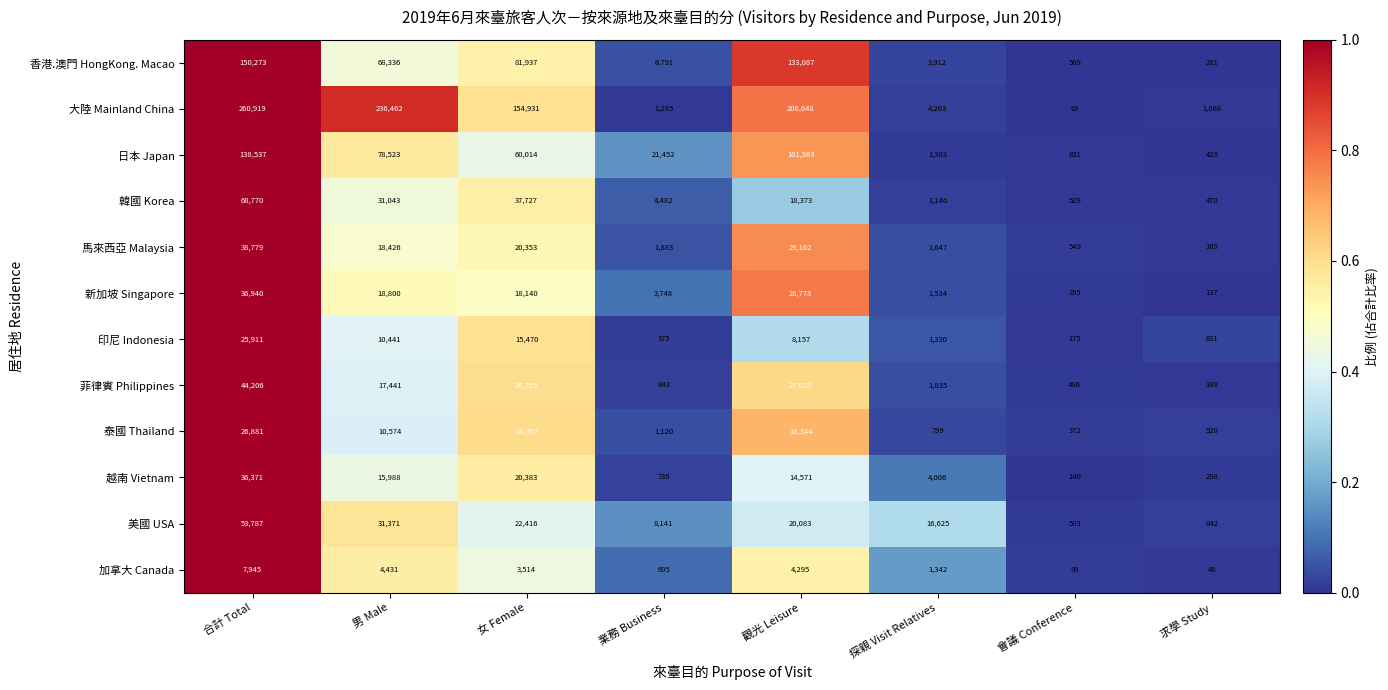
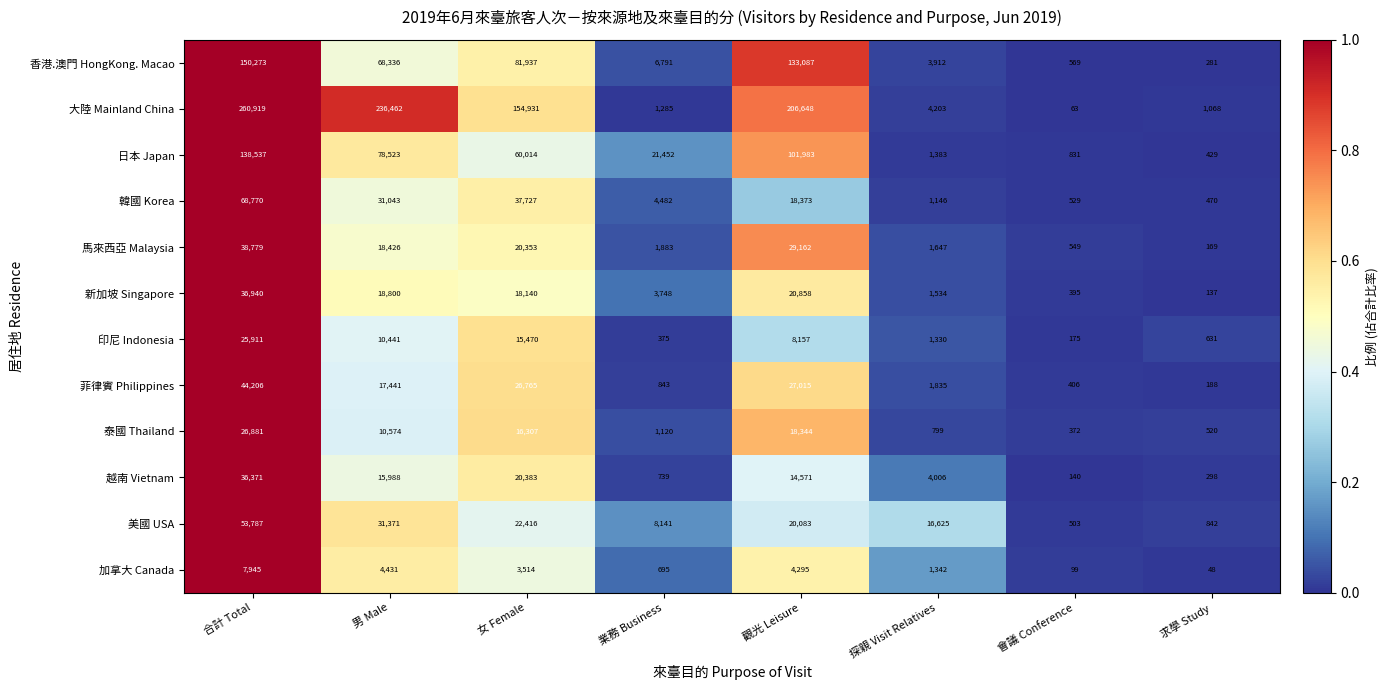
新加坡 Singapore, 觀光 Leisure: 28,778 -> 20,858
